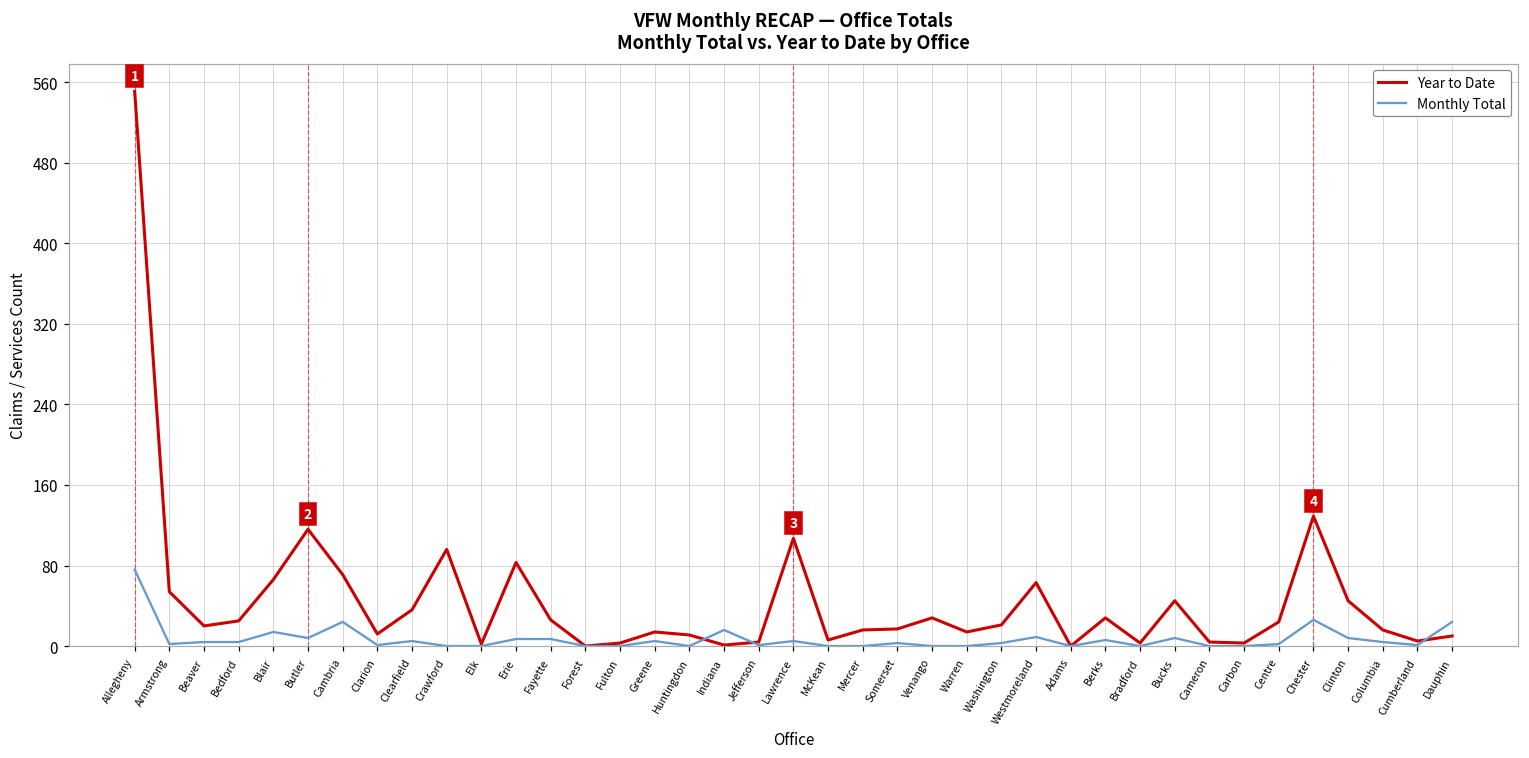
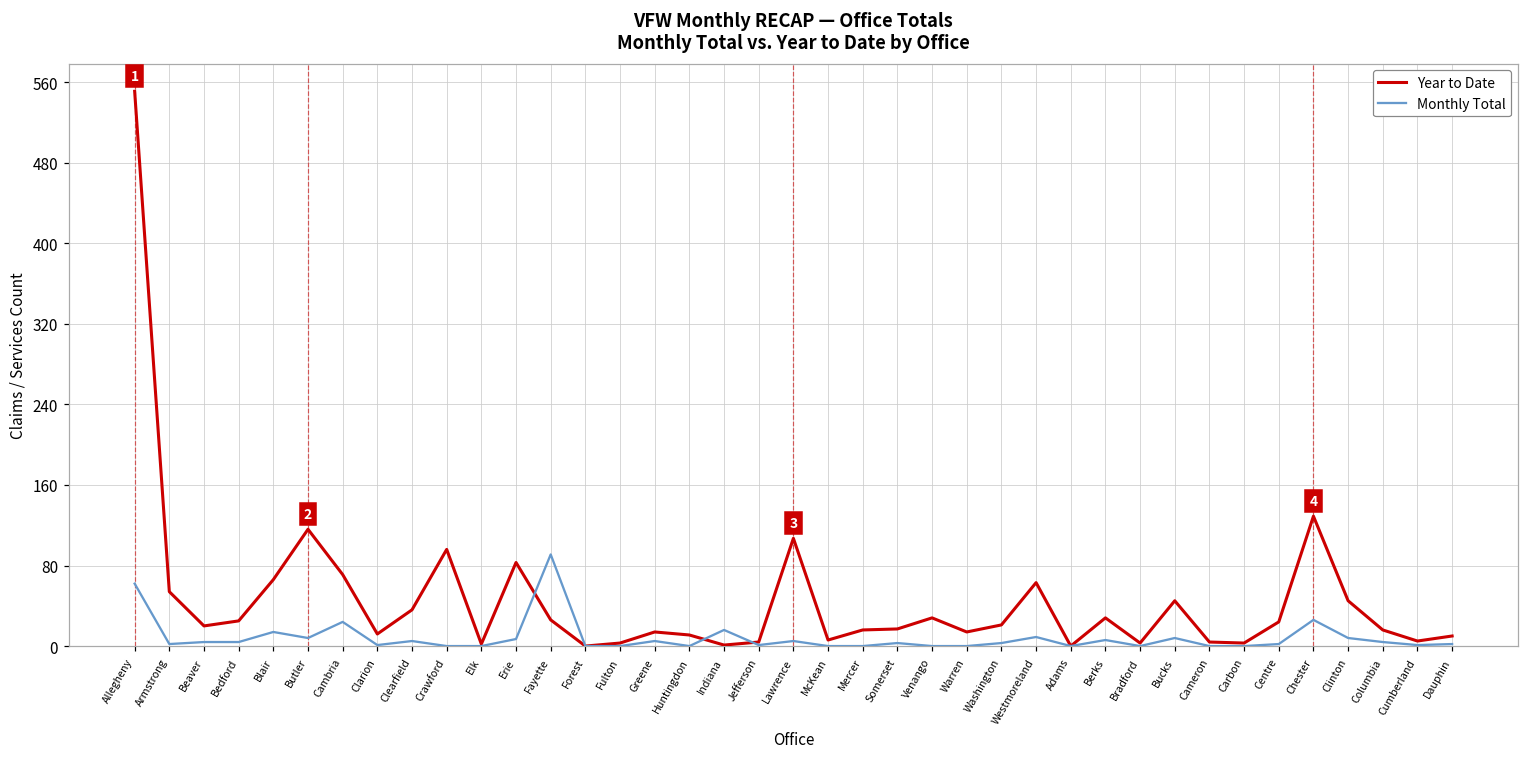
Monthly Total, Allegheny: 80 -> 60
Monthly Total, Fayette: 10 -> 90
Monthly Total, Dauphin: 20 -> 0
